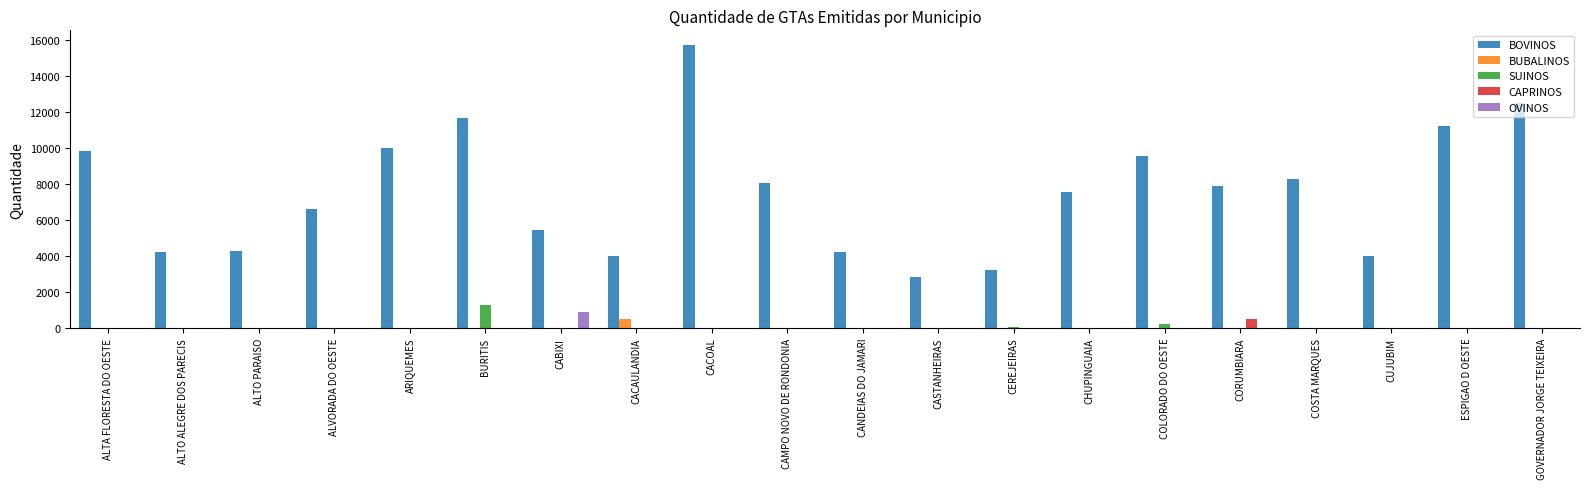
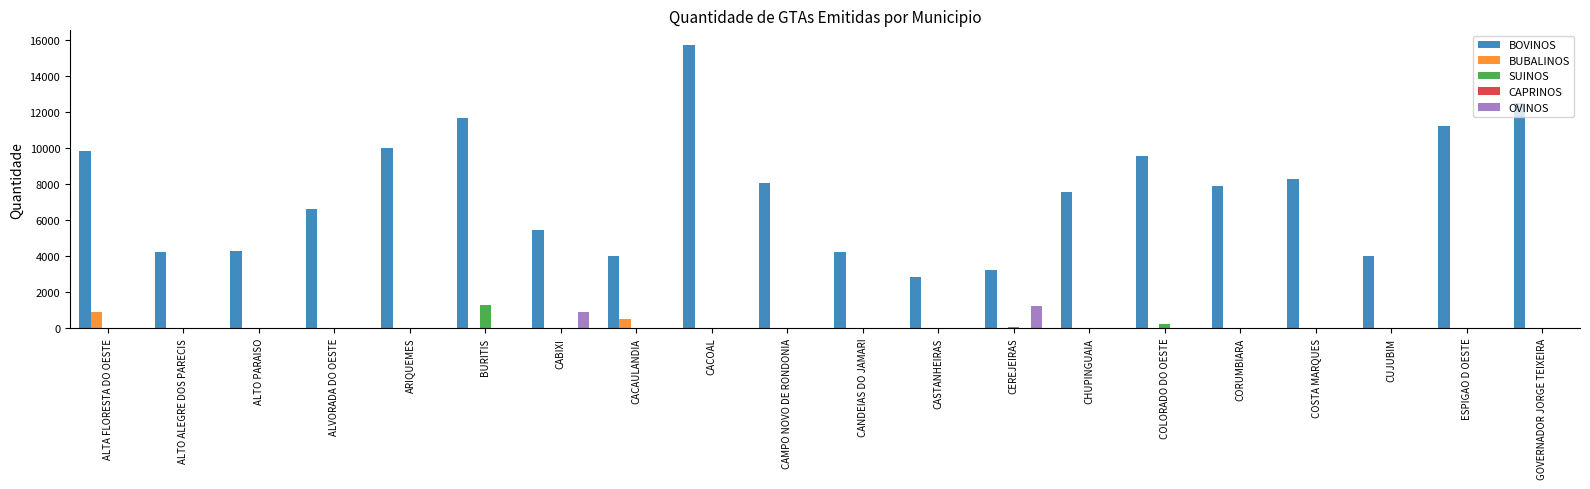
BUBALINOS, ALTA FLORESTA DO OESTE: 0 -> 900
OVINOS, CEREJEIRAS: 0 -> 1200
CAPRINOS, CORUMBIARA: 500 -> 0
